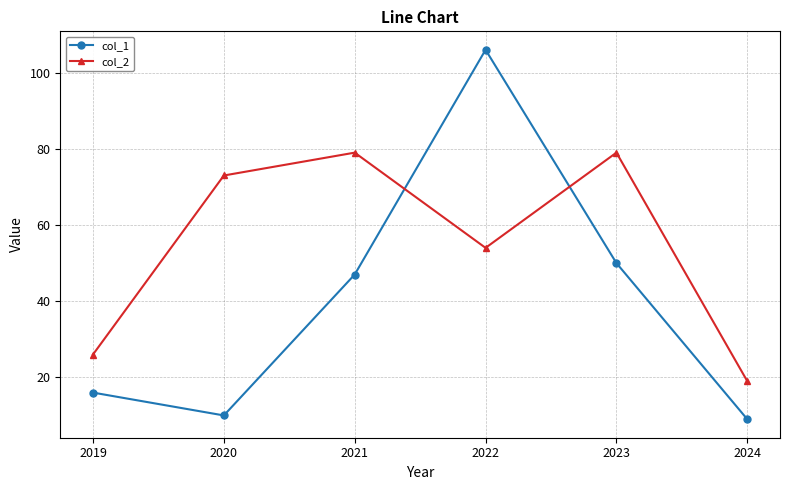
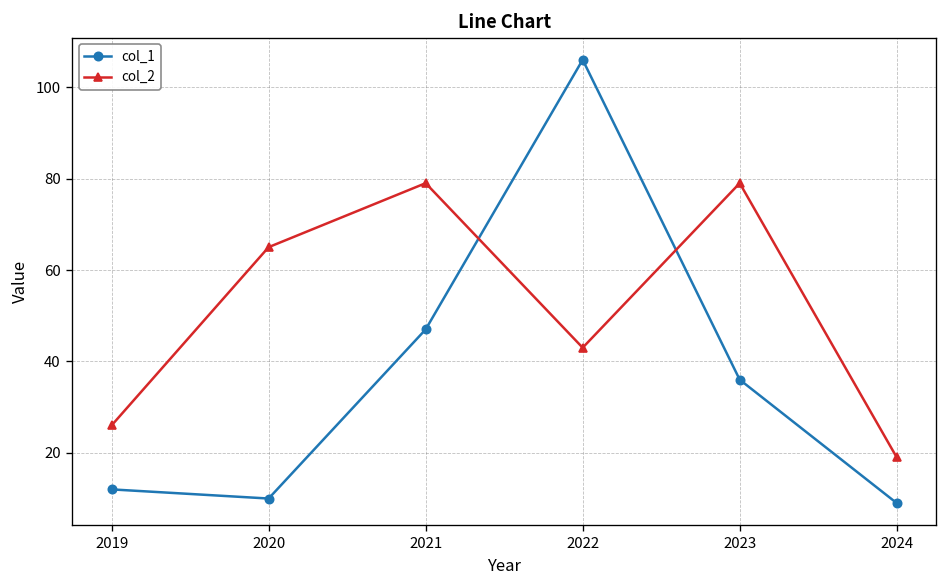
col_1, 2019: 16 -> 12
col_2, 2020: 73 -> 65
col_2, 2022: 54 -> 43
col_1, 2023: 50 -> 36
